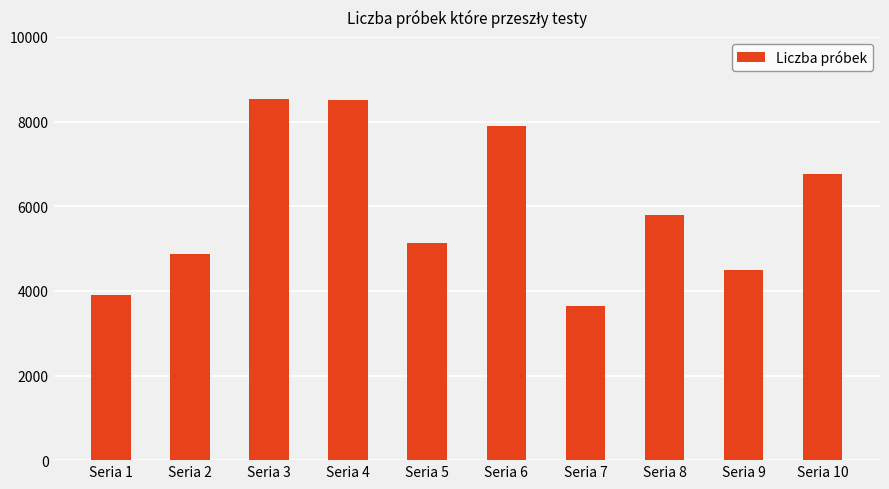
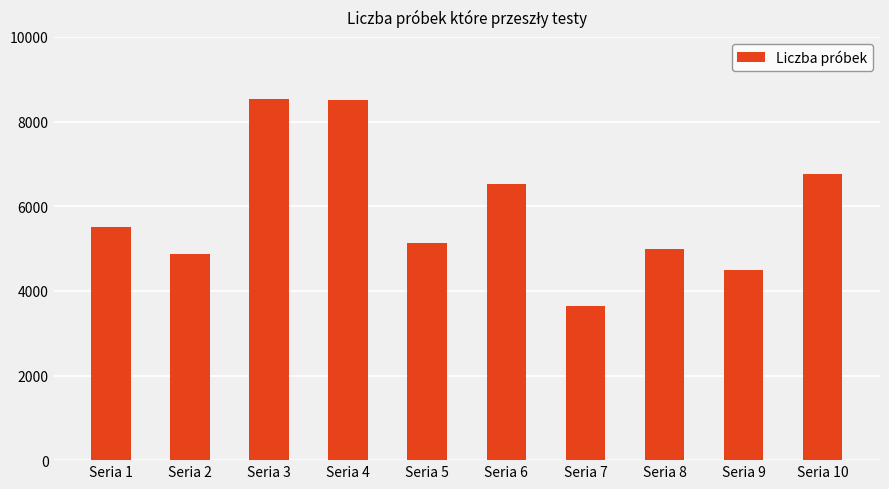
Seria 1: 3900 -> 5500
Seria 6: 7900 -> 6500
Seria 8: 5800 -> 5000
